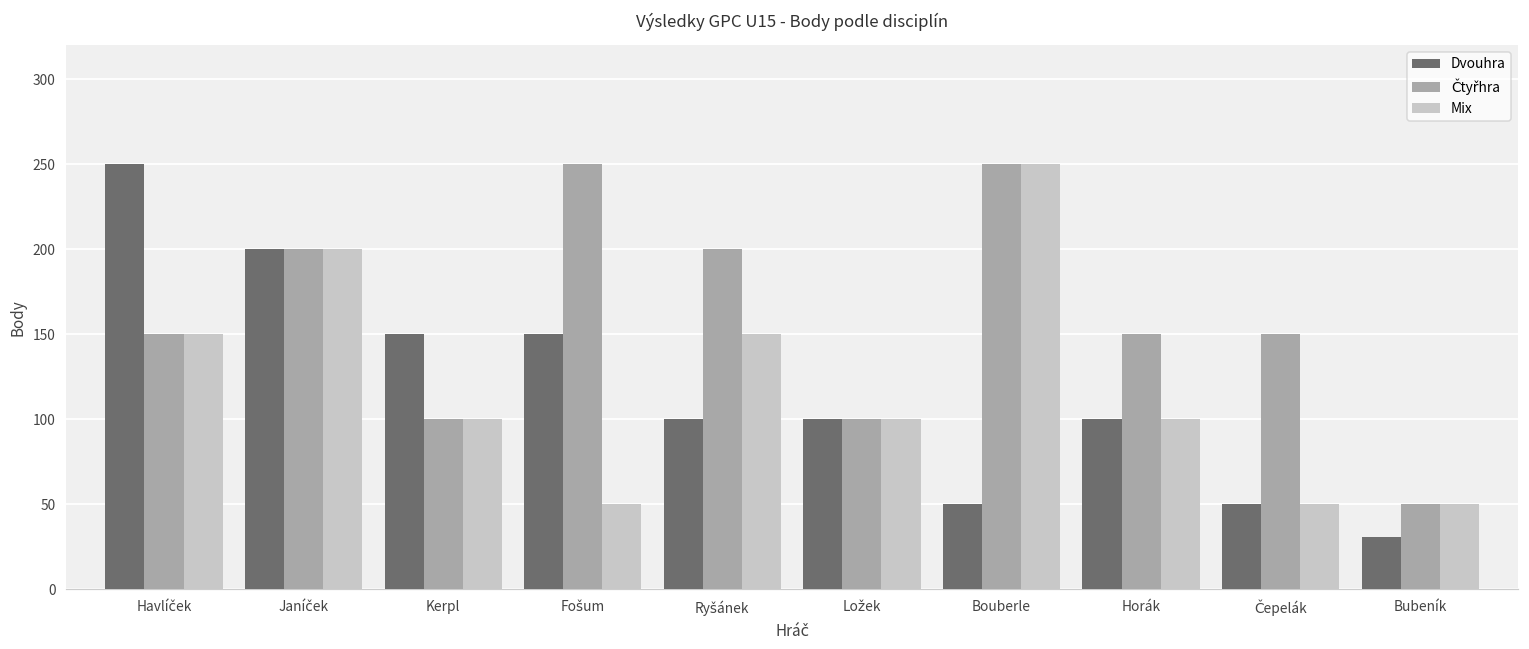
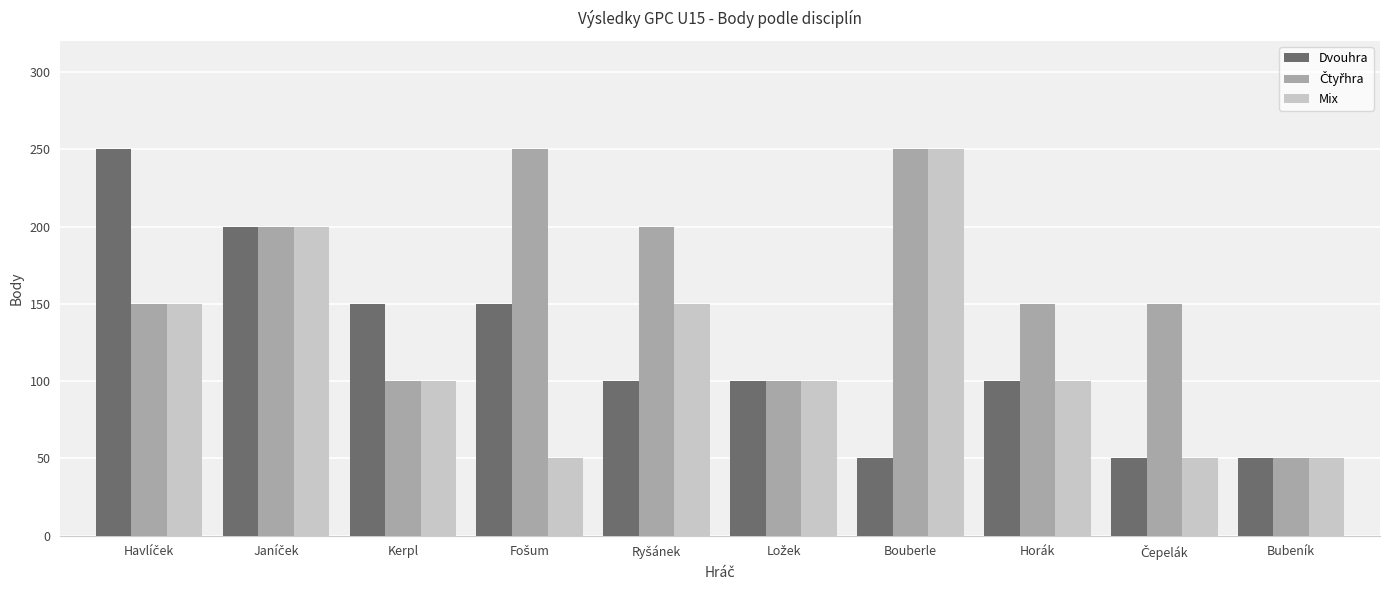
Dvouhra, Bubeník: 31 -> 50
